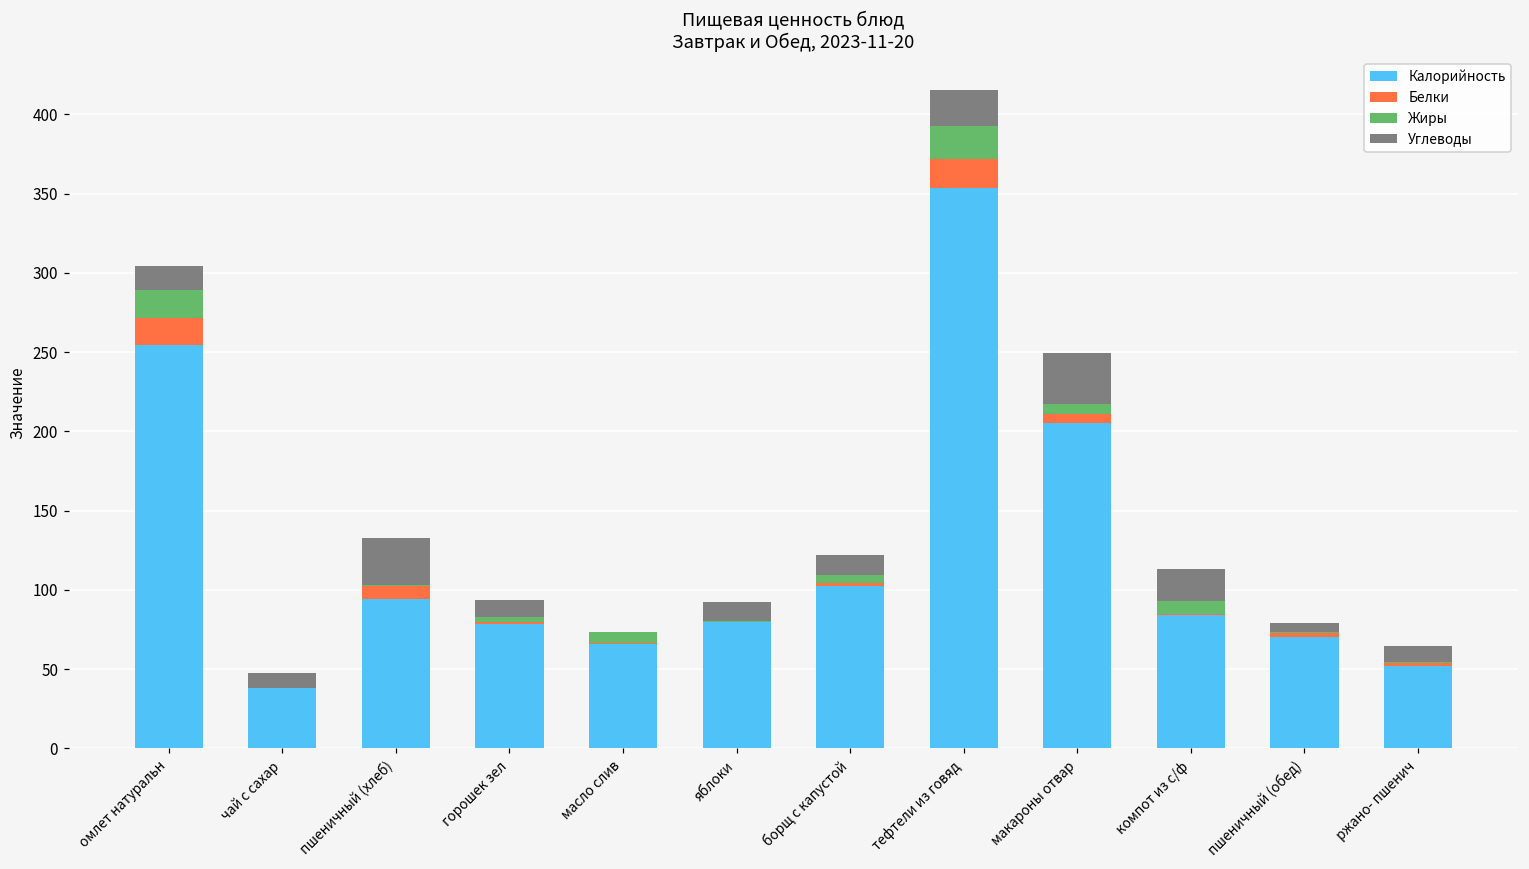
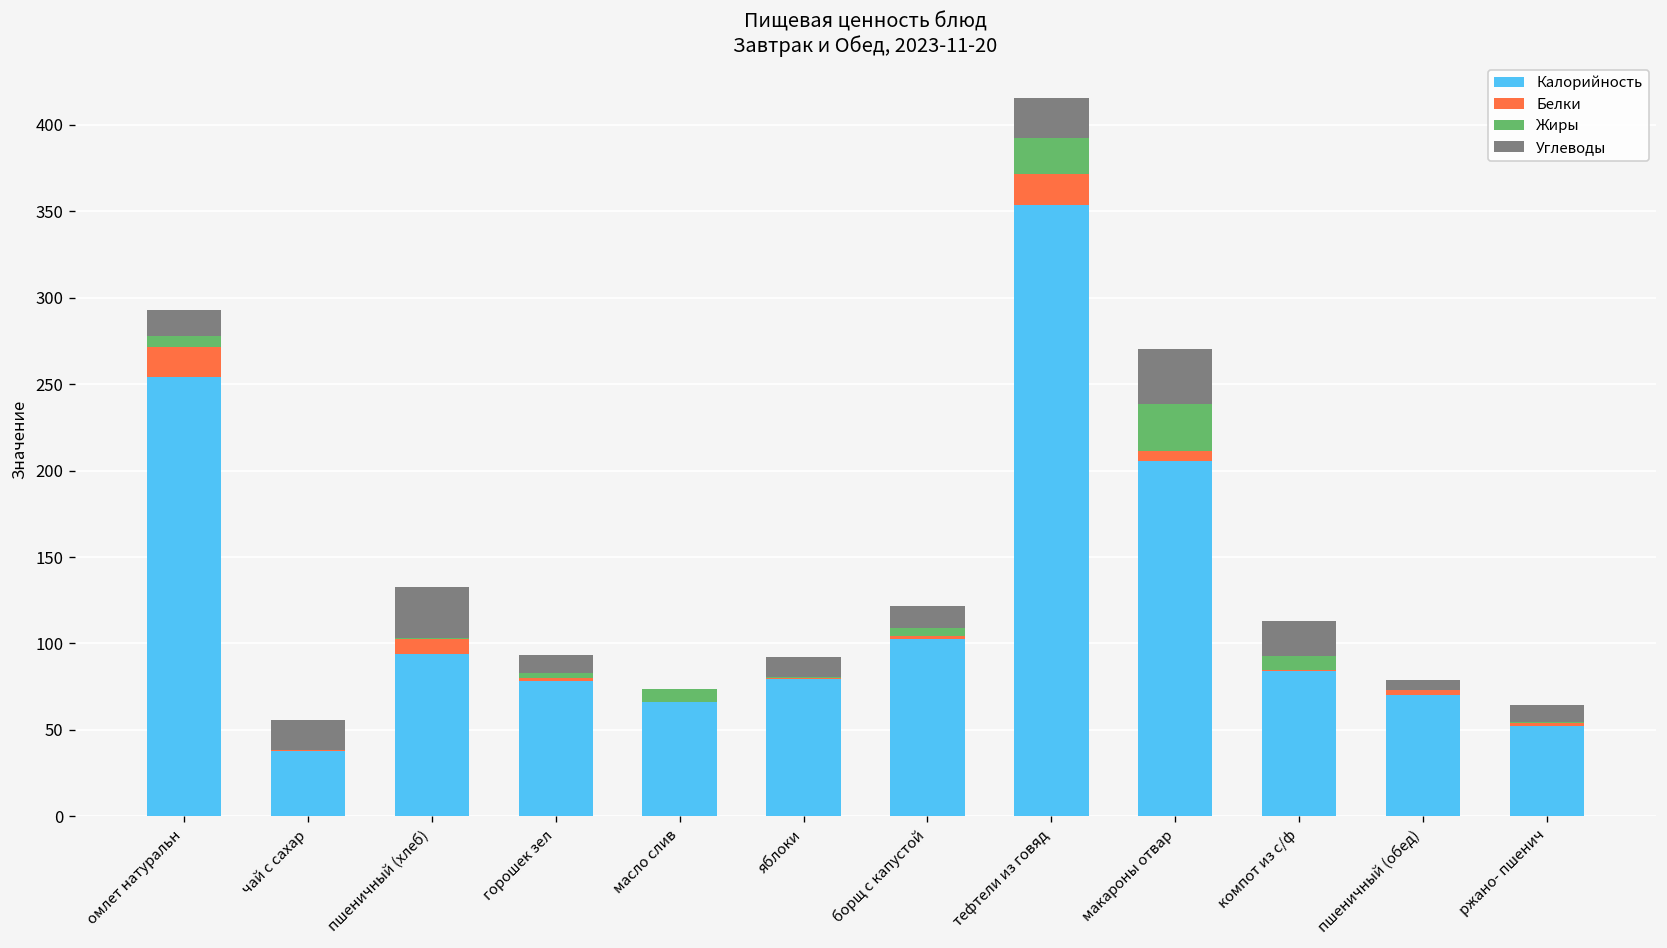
Жиры, омлет натуральн: 18 -> 6
Углеводы, чай с сахар: 9 -> 17
Жиры, макароны отвар: 6 -> 27
